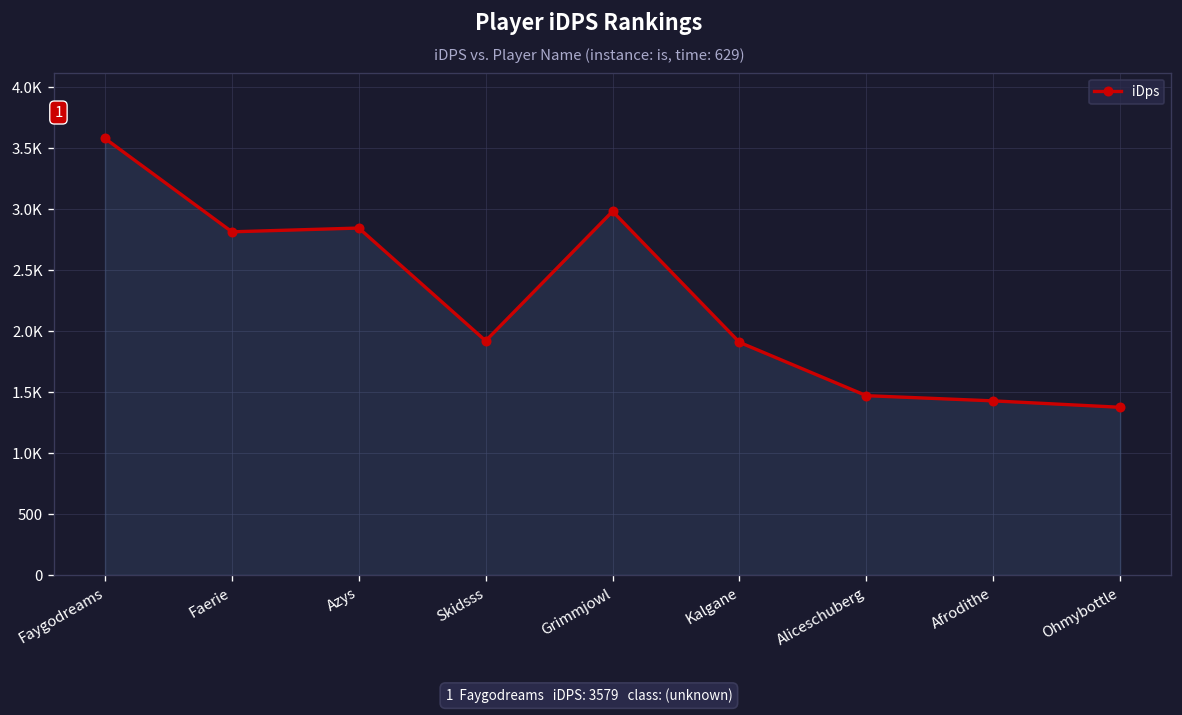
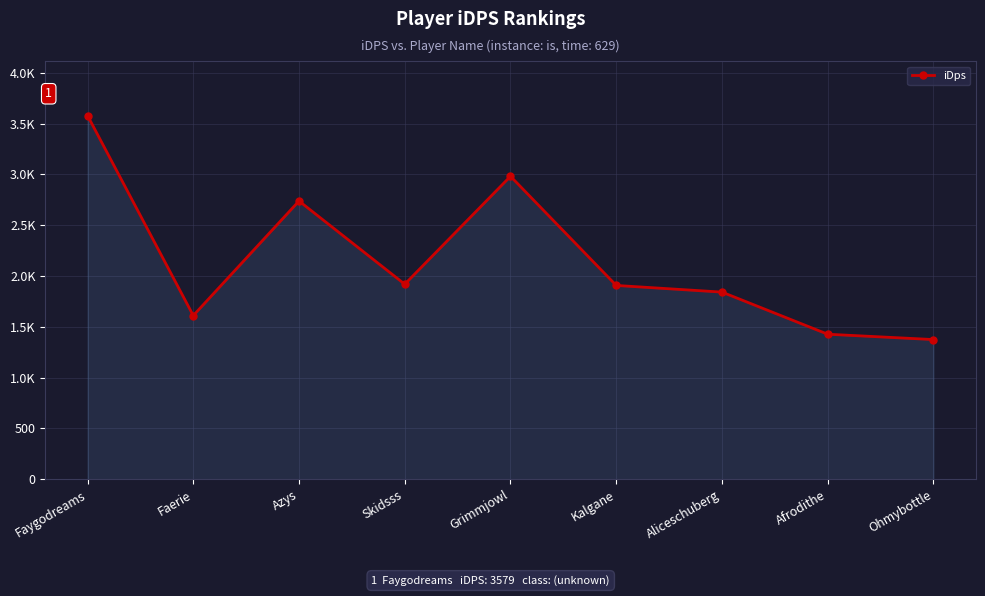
Faerie: 2810 -> 1610
Azys: 2840 -> 2740
Aliceschuberg: 1470 -> 1840
